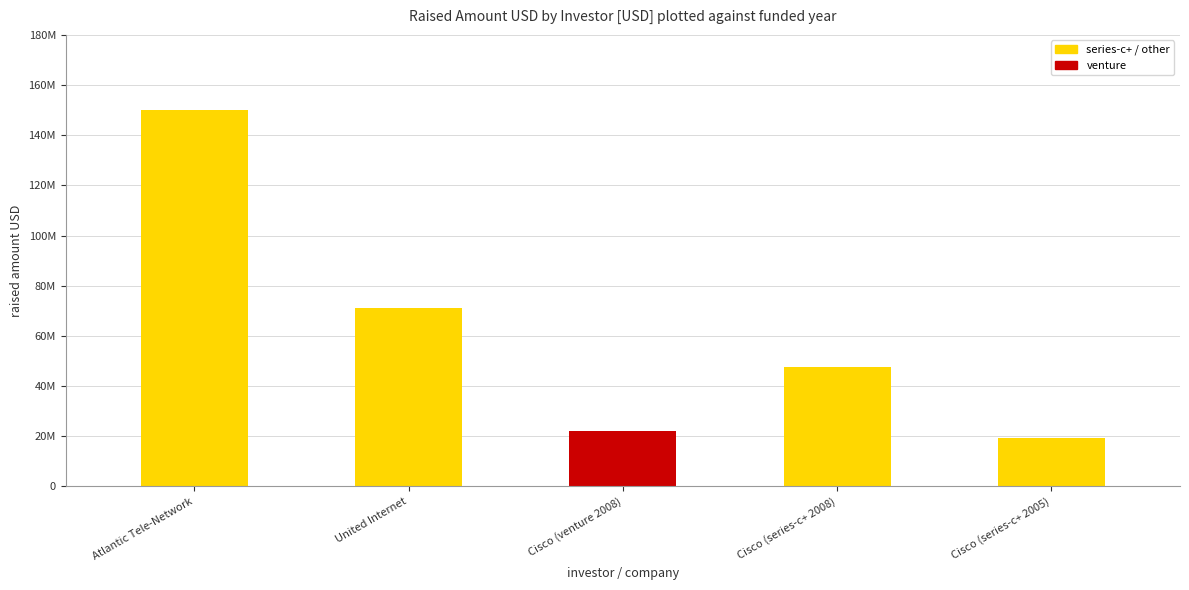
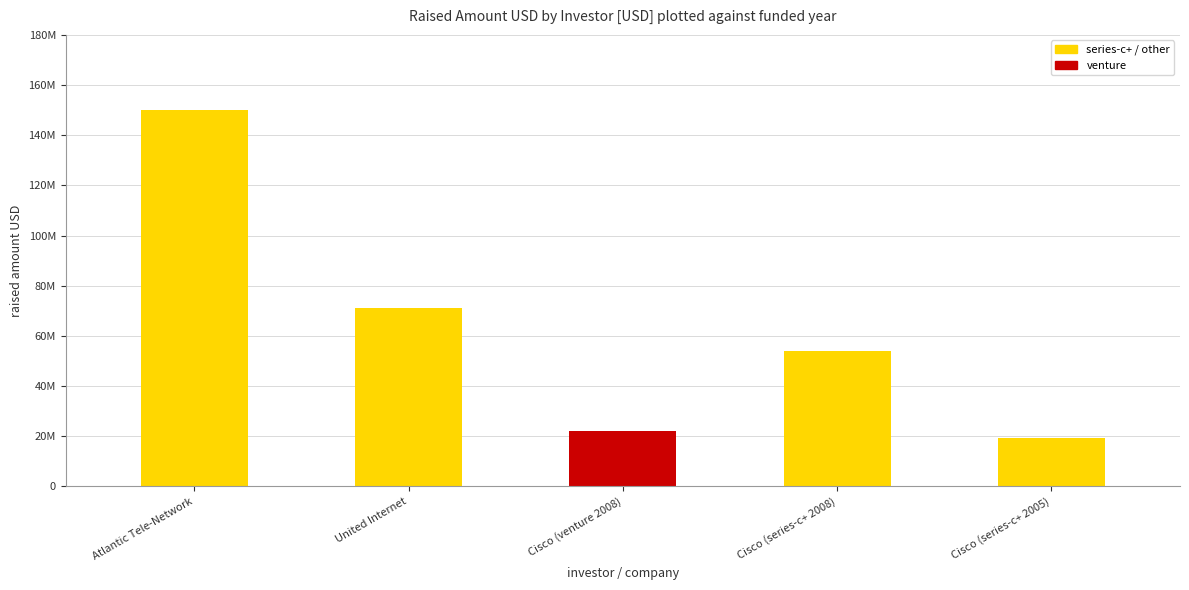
Cisco (series-c+ 2008): 48000000 -> 54000000
